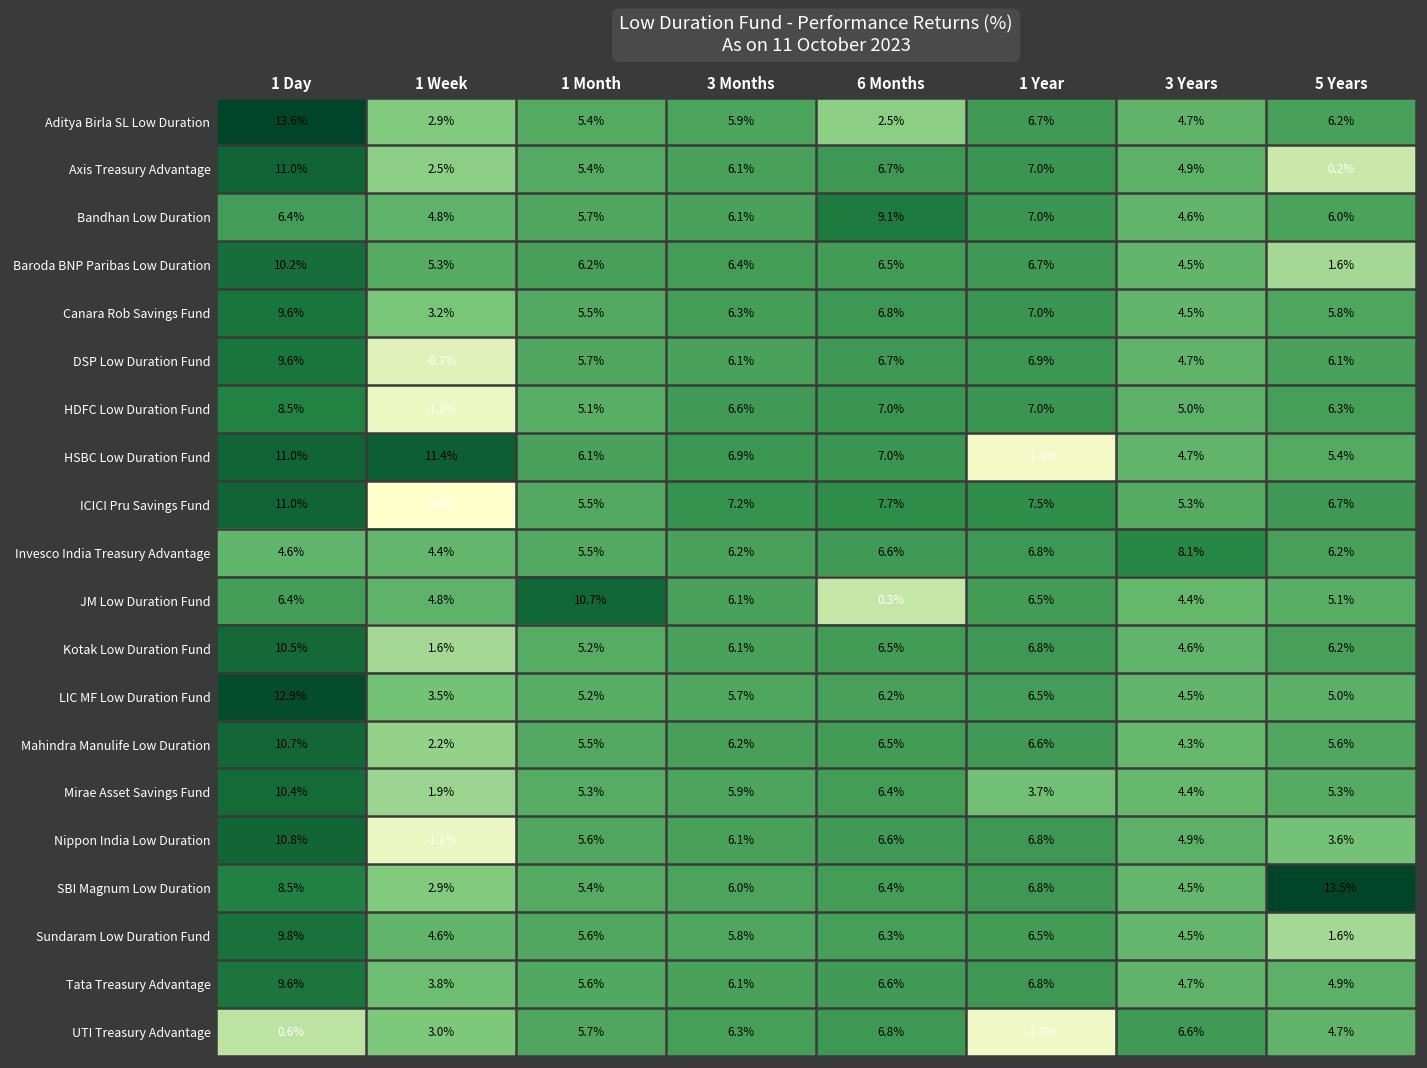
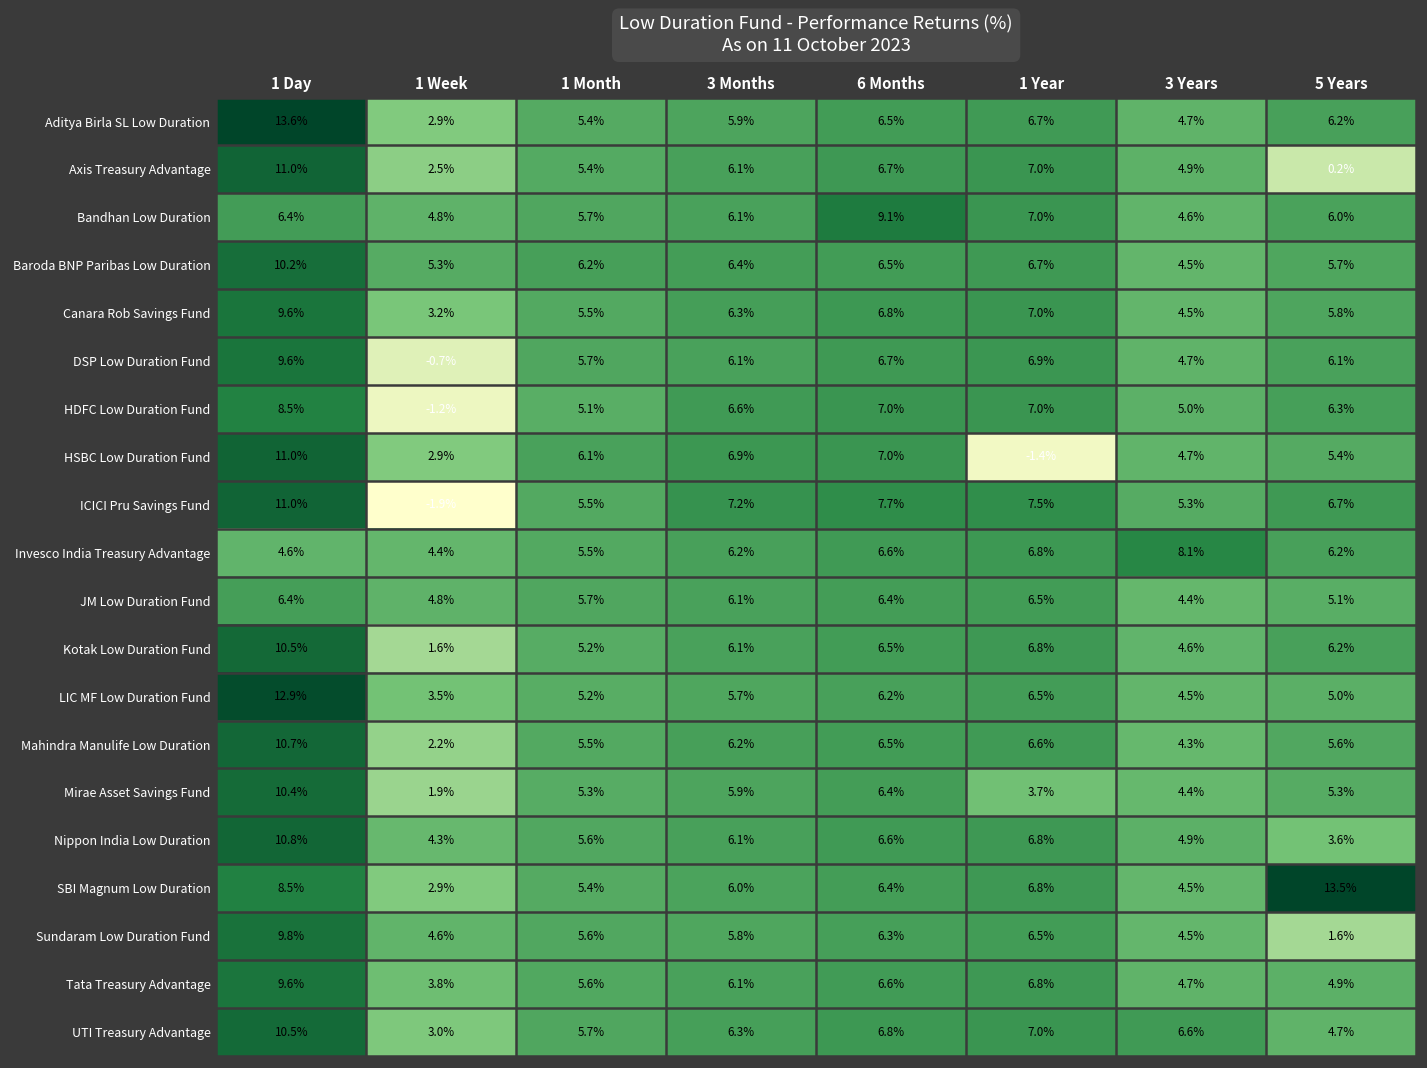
Aditya Birla SL Low Duration, 6 Months: 2.5% -> 6.5%
Baroda BNP Paribas Low Duration, 5 Years: 1.6% -> 5.7%
HSBC Low Duration Fund, 1 Week: 11.4% -> 2.9%
JM Low Duration Fund, 1 Month: 10.7% -> 5.7%
JM Low Duration Fund, 6 Months: 0.3% -> 6.4%
Nippon India Low Duration, 1 Week: -1.1% -> 4.3%
UTI Treasury Advantage, 1 Day: 0.6% -> 10.5%
UTI Treasury Advantage, 1 Year: -1.3% -> 7.0%
